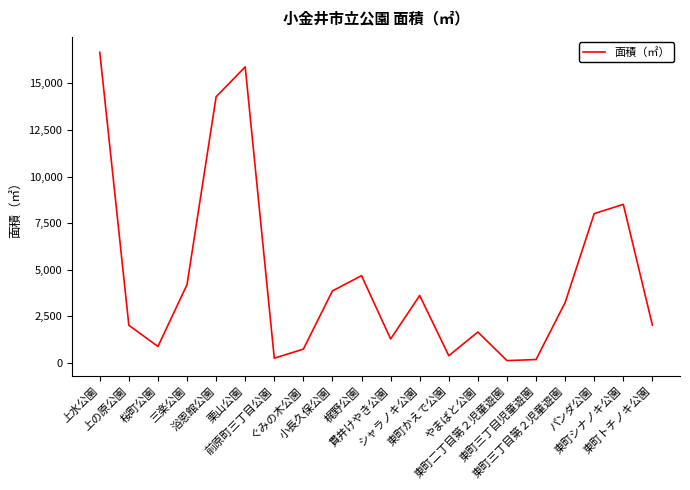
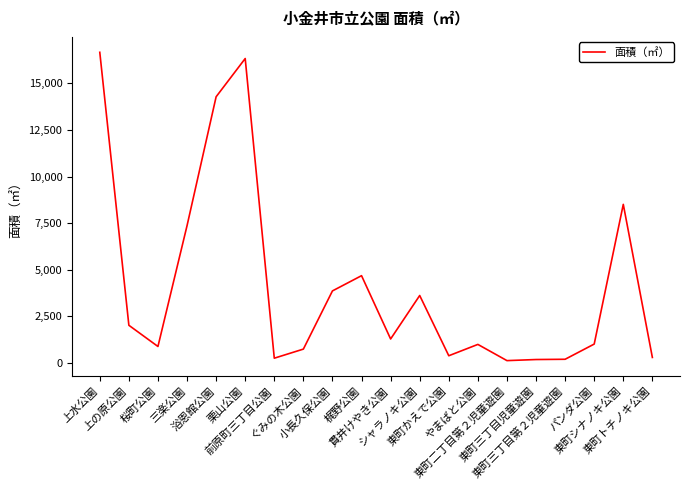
三楽公園: 4,200 -> 7,400
栗山公園: 15,900 -> 16,300
やまばと公園: 1,700 -> 1,000
東町三丁目第２児童遊園: 3,200 -> 200
パンダ公園: 8,000 -> 1,000
東町トチノキ公園: 2,000 -> 300
